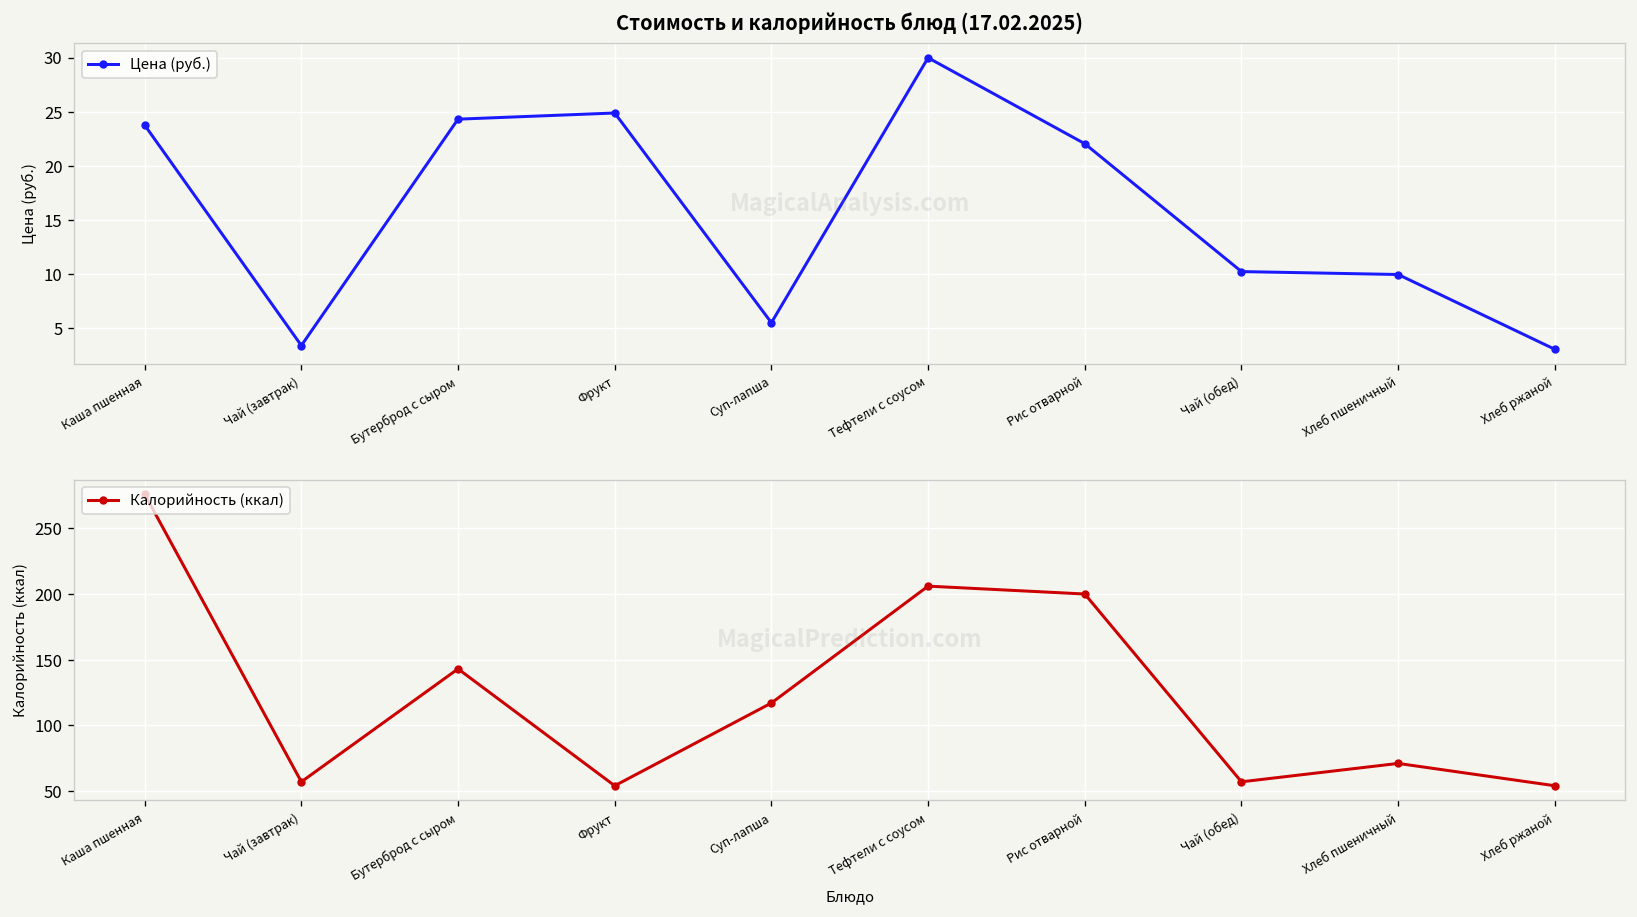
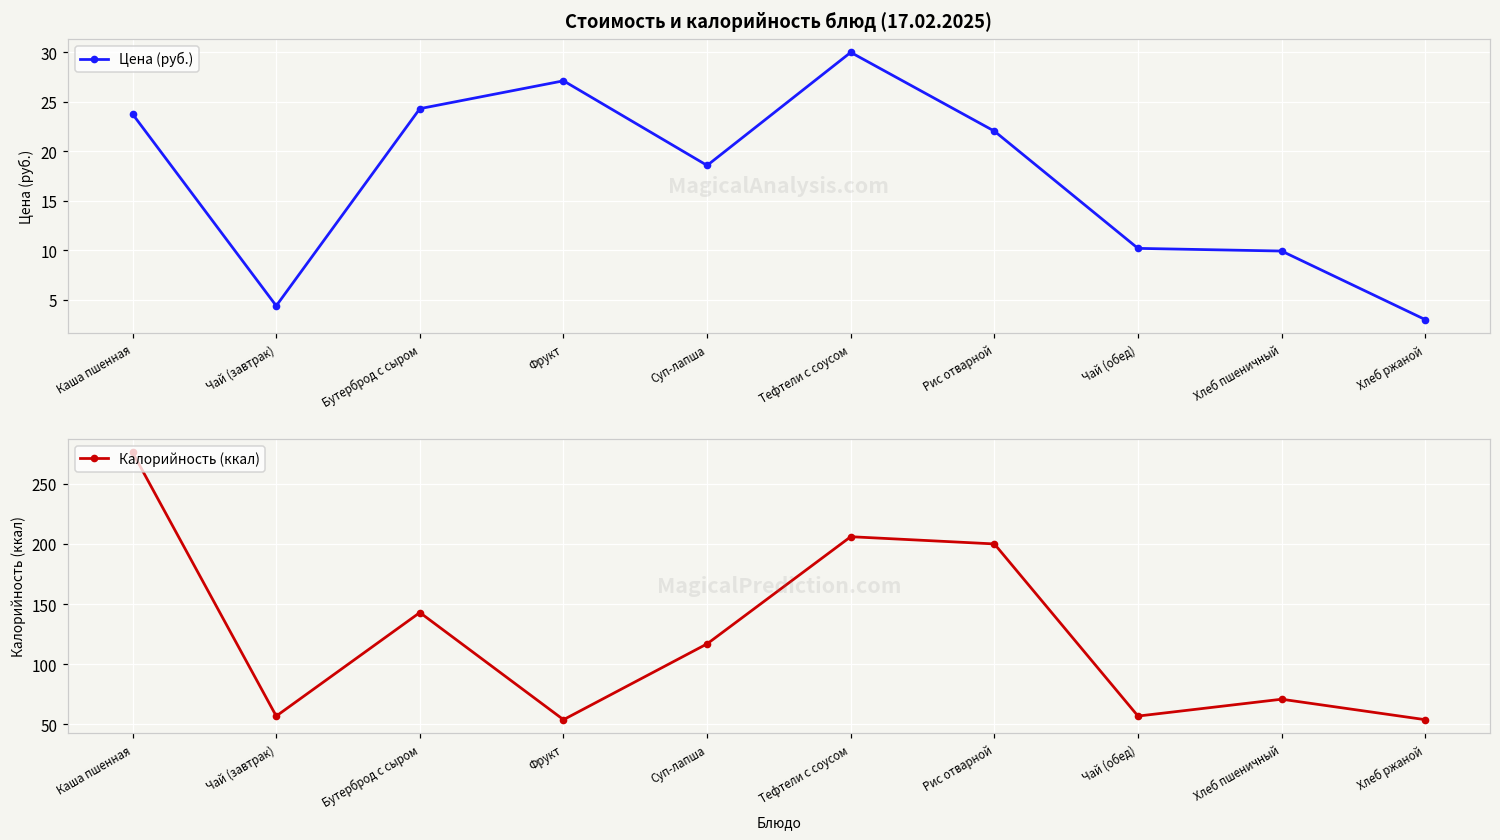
Стоимость и калорийность блюд (17.02.2025), Чай (завтрак): 3 -> 4
Стоимость и калорийность блюд (17.02.2025), Фрукт: 25 -> 27
Стоимость и калорийность блюд (17.02.2025), Суп-лапша: 5 -> 19
